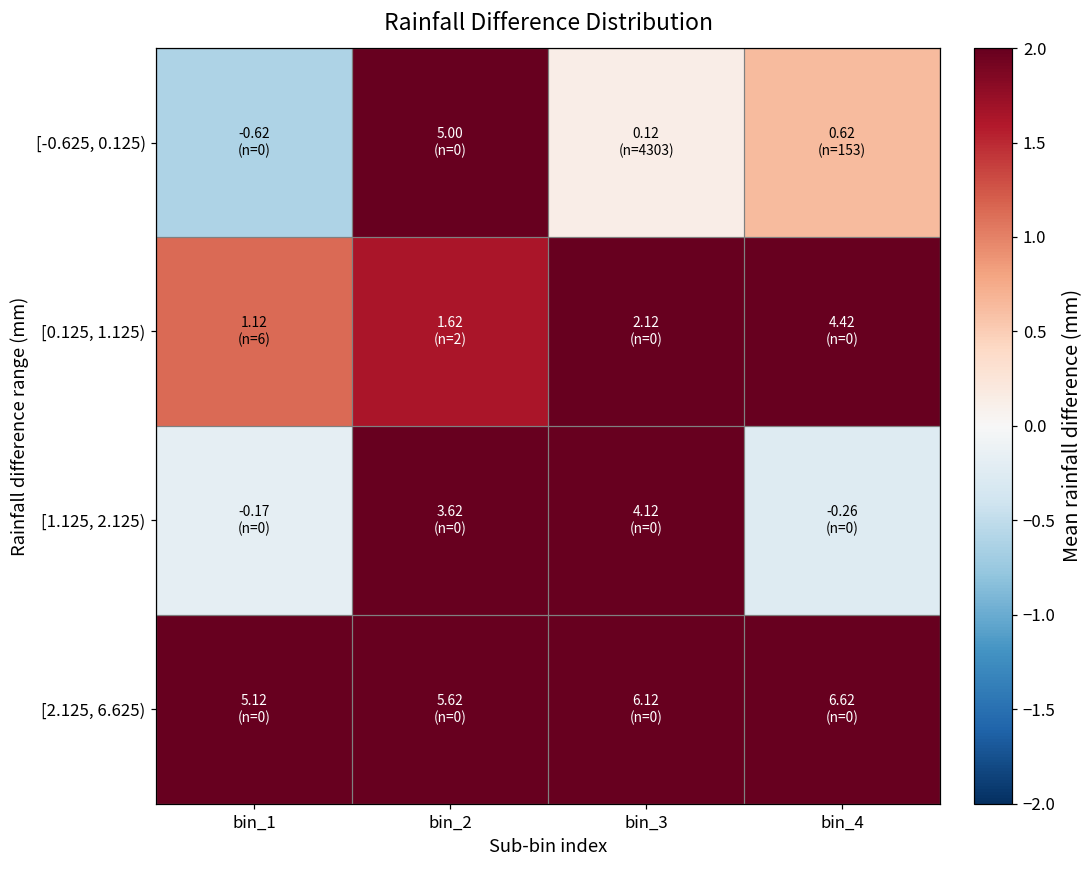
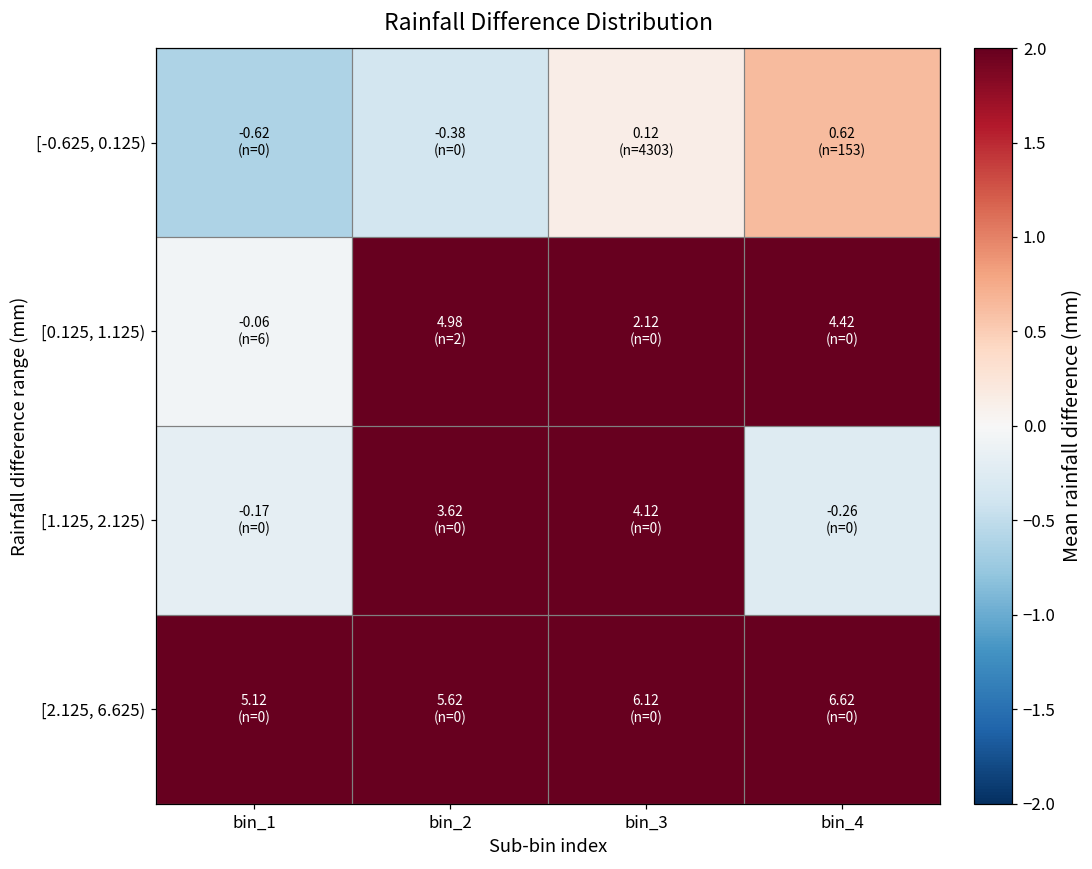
[-0.625, 0.125), bin_2: 5.00 -> -0.38
[0.125, 1.125), bin_1: 1.12 -> -0.06
[0.125, 1.125), bin_2: 1.62 -> 4.98
